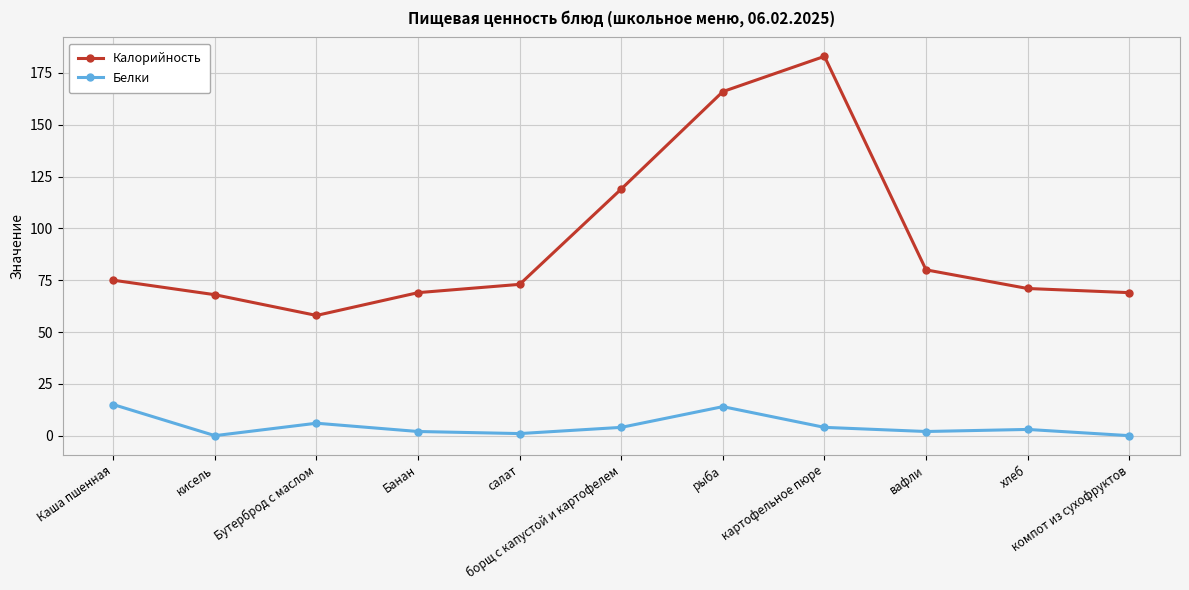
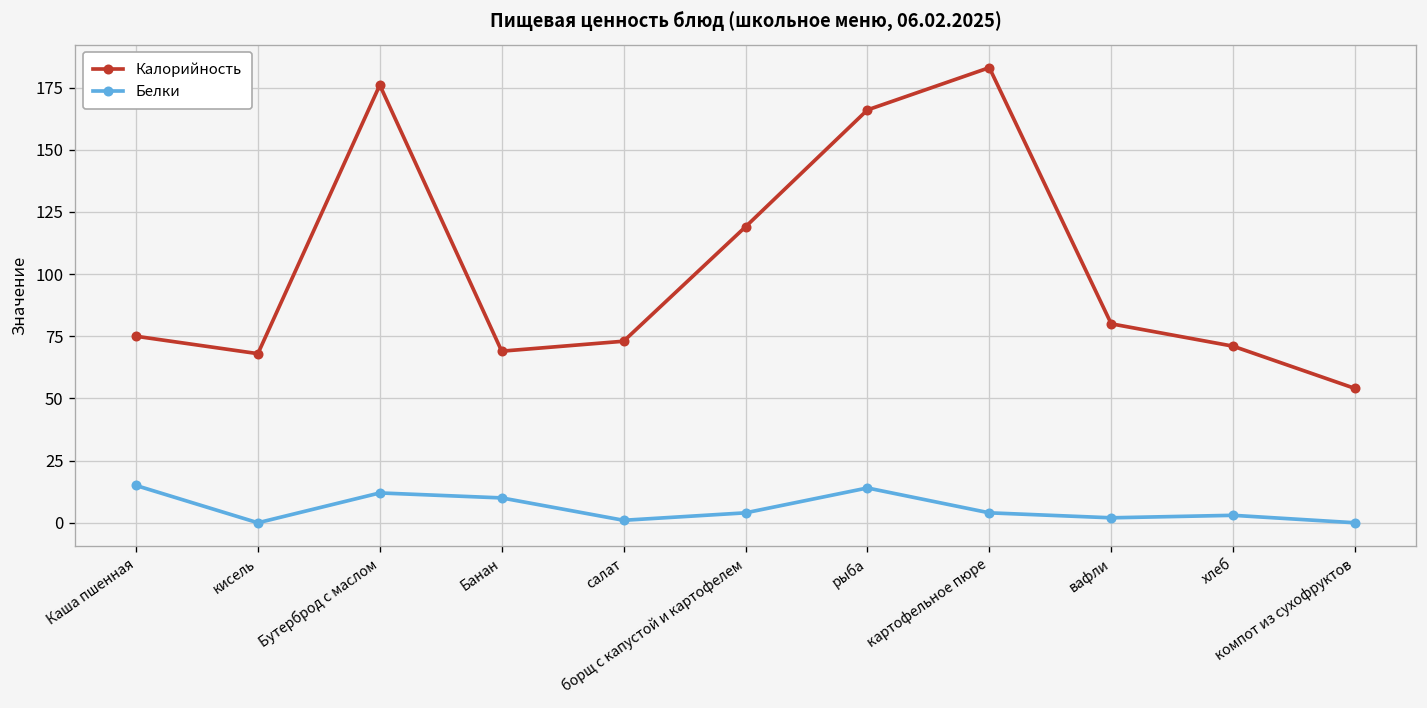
Калорийность, Бутерброд с маслом: 58 -> 176
Белки, Бутерброд с маслом: 6 -> 12
Белки, Банан: 2 -> 10
Калорийность, компот из сухофруктов: 69 -> 54
